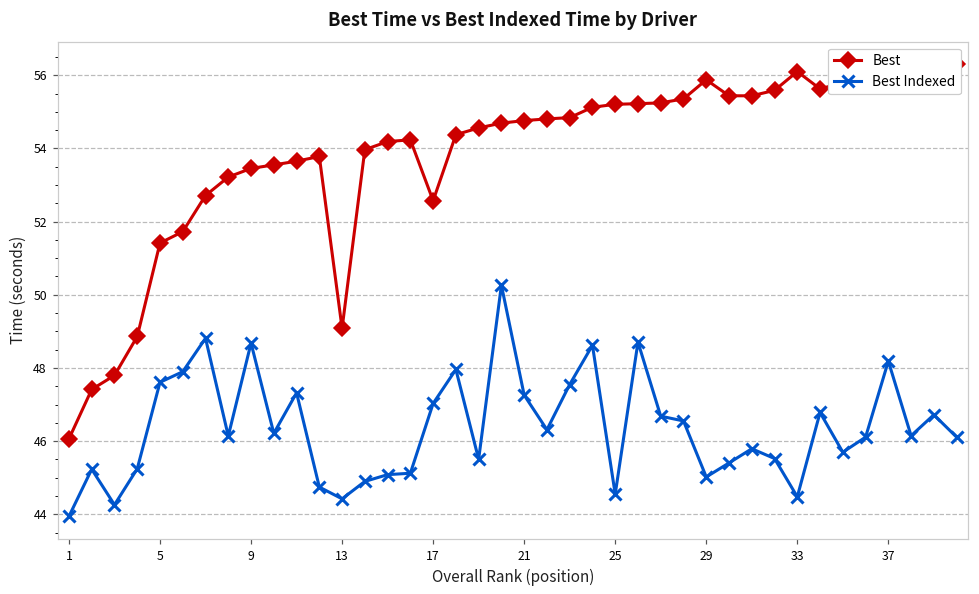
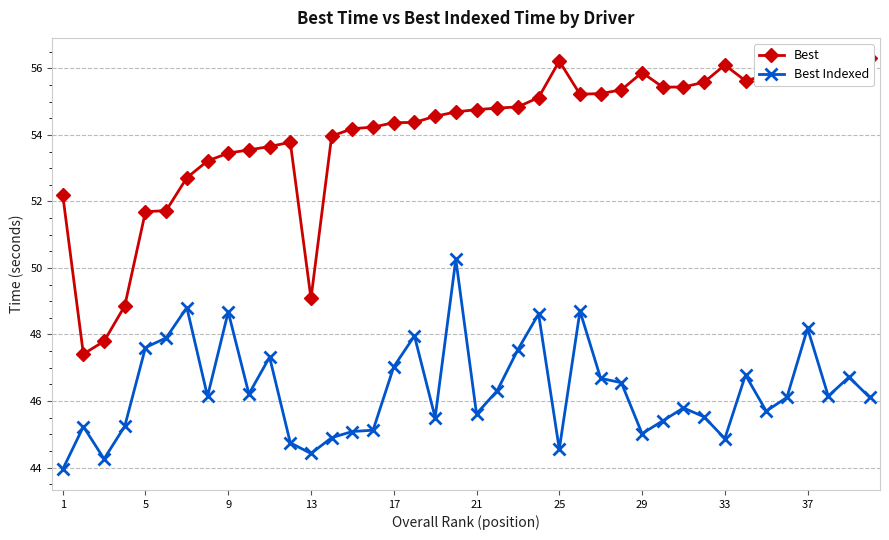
Best, 1: 46.1 -> 52.2
Best, 5: 51.4 -> 51.7
Best, 17: 52.6 -> 54.4
Best Indexed, 21: 47.3 -> 45.6
Best, 25: 55.2 -> 56.2
Best Indexed, 33: 44.5 -> 44.9
